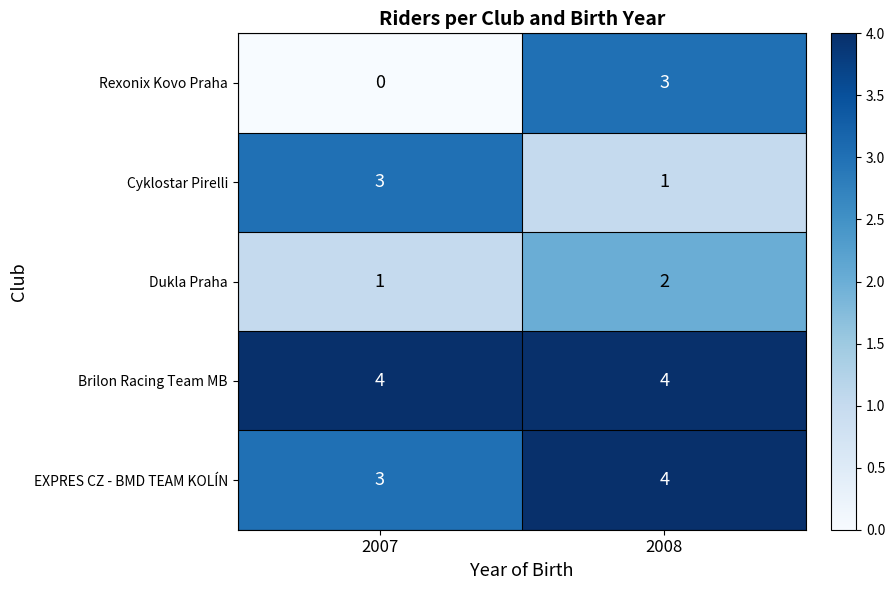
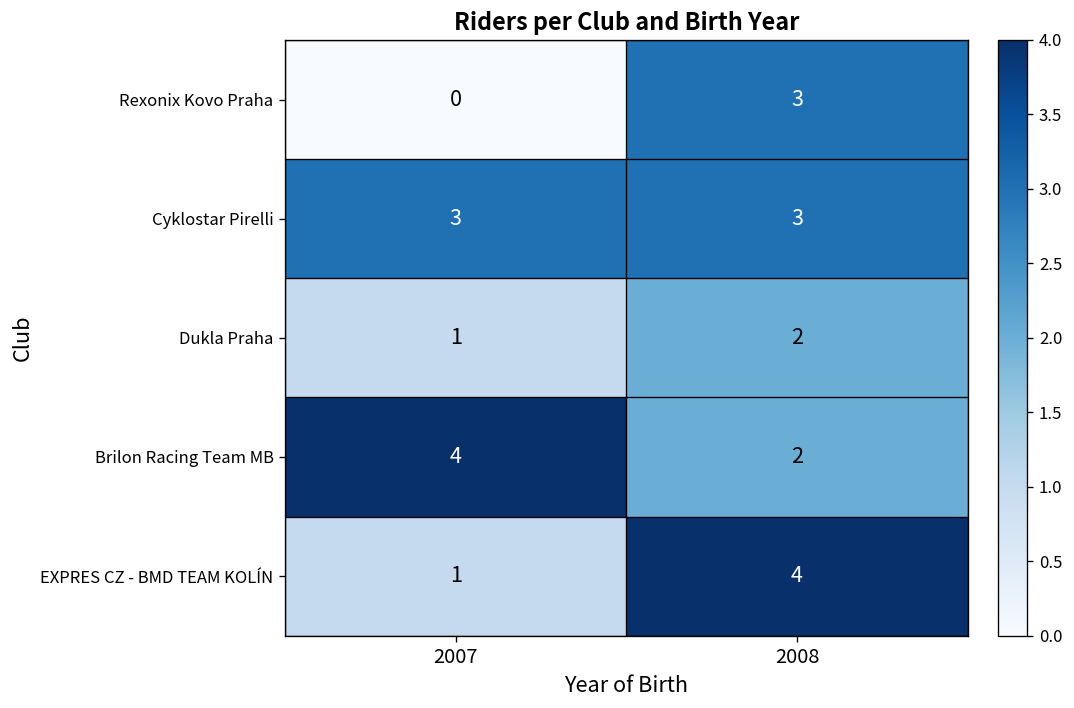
Cyklostar Pirelli, 2008: 1 -> 3
Brilon Racing Team MB, 2008: 4 -> 2
EXPRES CZ - BMD TEAM KOLÍN, 2007: 3 -> 1
